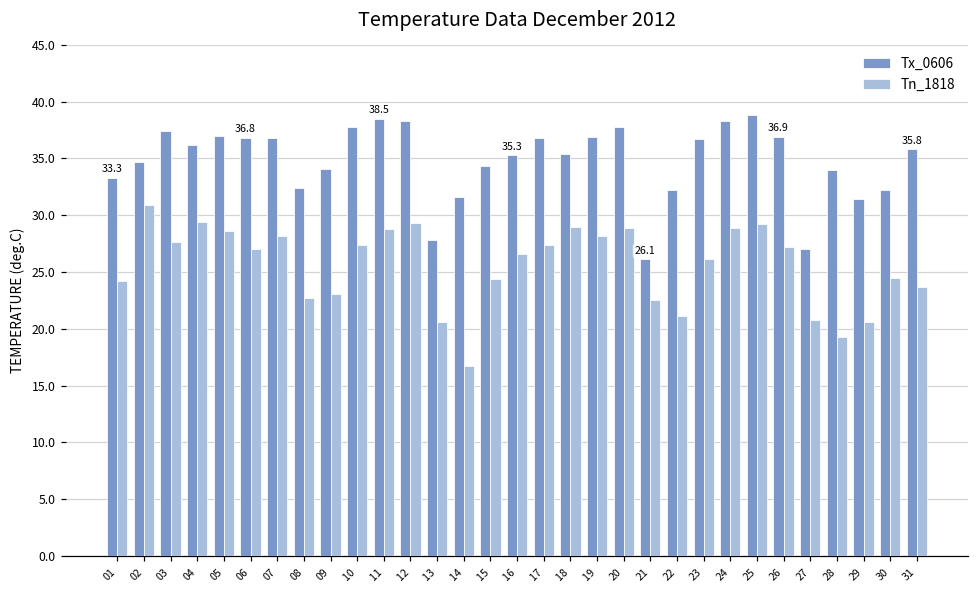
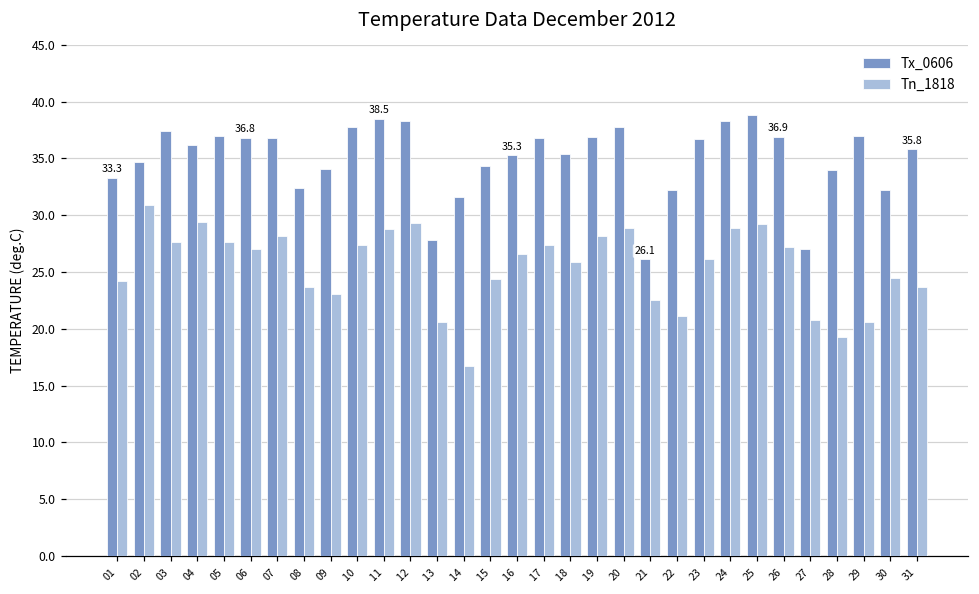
Tn_1818, 05: 28.6 -> 27.6
Tn_1818, 08: 22.7 -> 23.7
Tn_1818, 18: 29.0 -> 25.9
Tx_0606, 29: 31.4 -> 37.0
